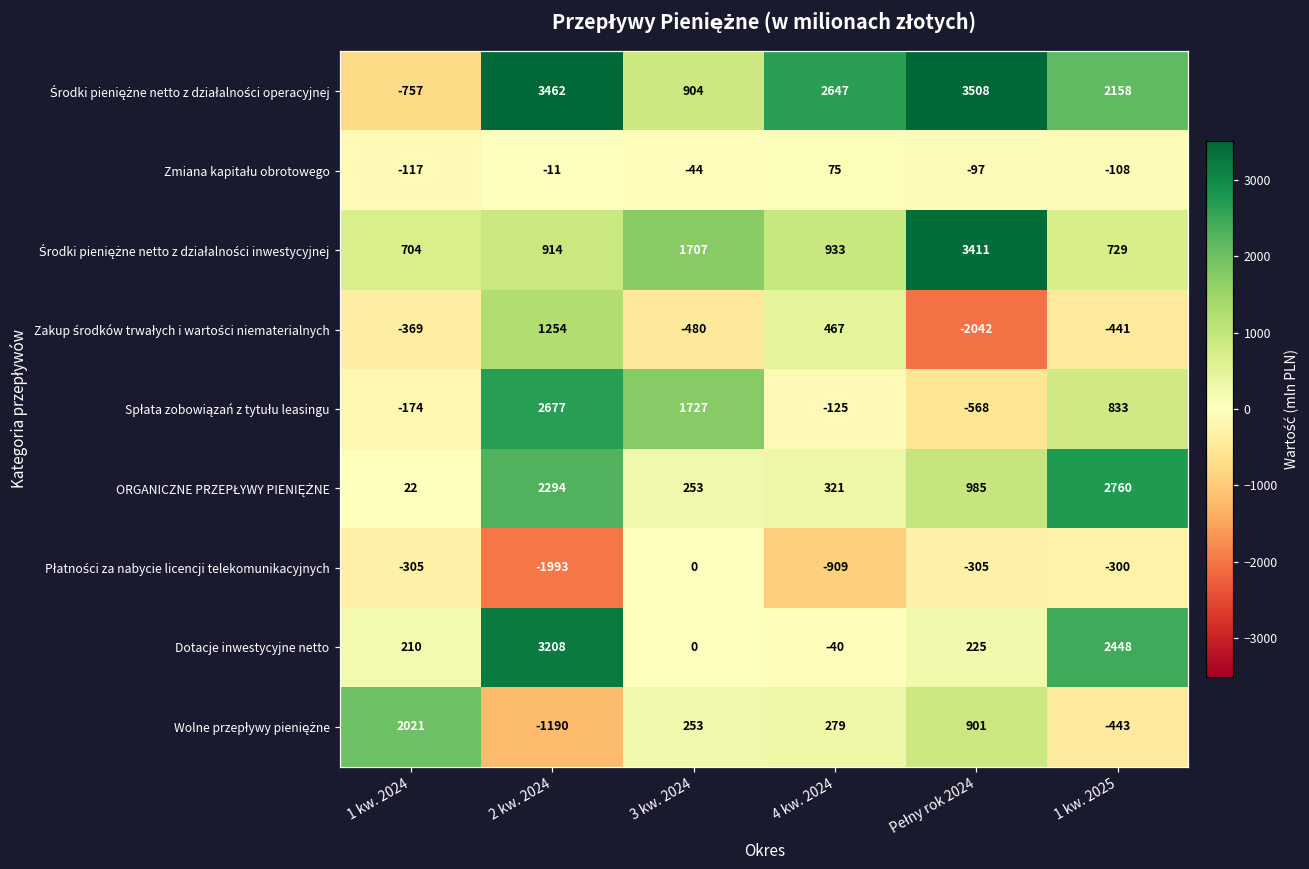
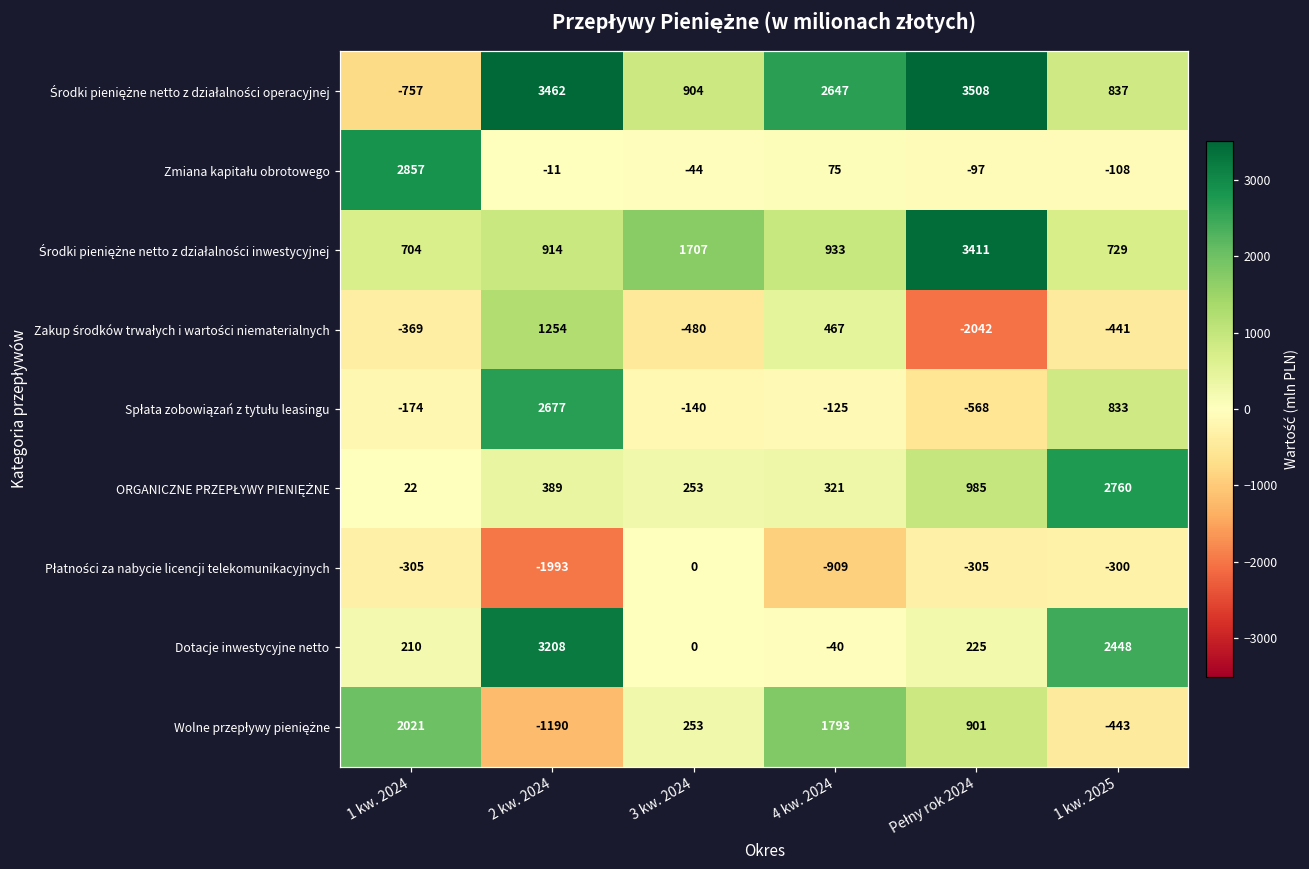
Środki pieniężne netto z działalności operacyjnej, 1 kw. 2025: 2158 -> 837
Zmiana kapitału obrotowego, 1 kw. 2024: -117 -> 2857
Spłata zobowiązań z tytułu leasingu, 3 kw. 2024: 1727 -> -140
ORGANICZNE PRZEPŁYWY PIENIĘŻNE, 2 kw. 2024: 2294 -> 389
Wolne przepływy pieniężne, 4 kw. 2024: 279 -> 1793
